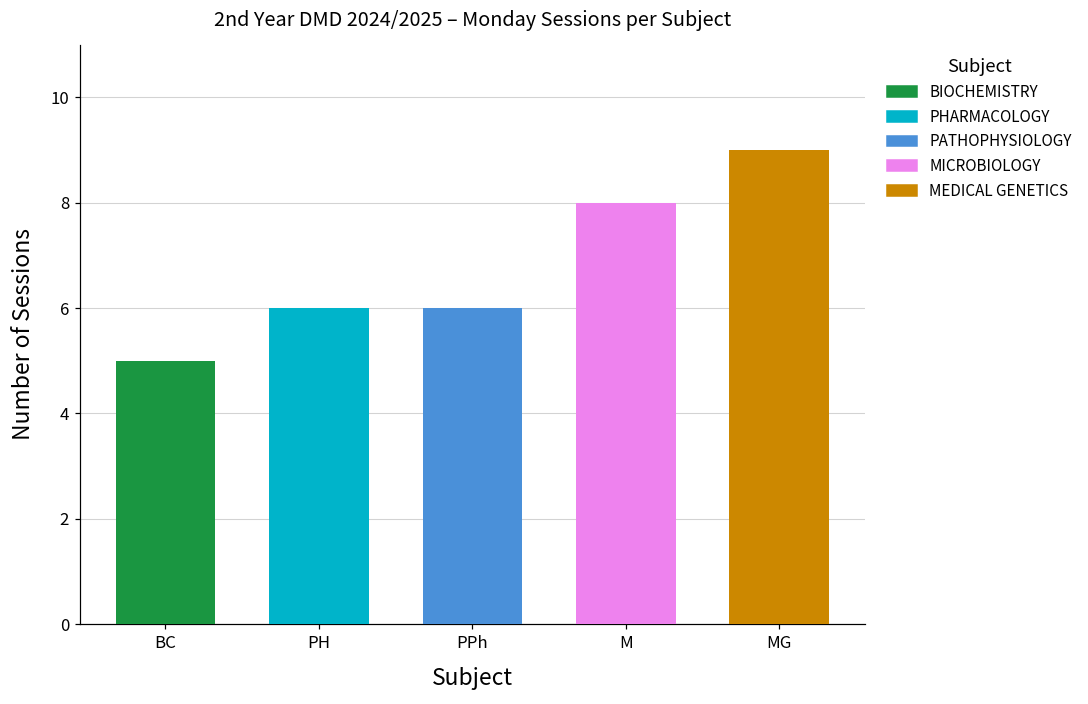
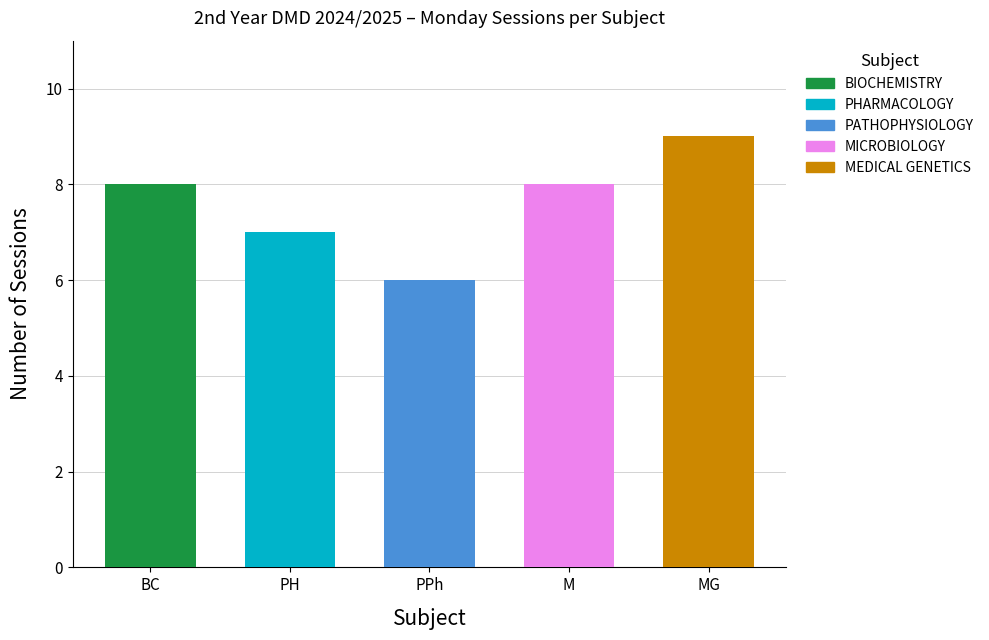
BC: 5 -> 8
PH: 6 -> 7
